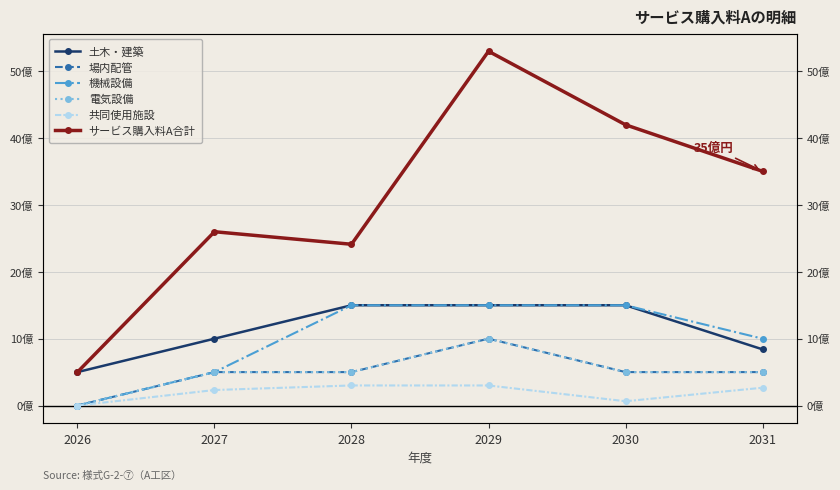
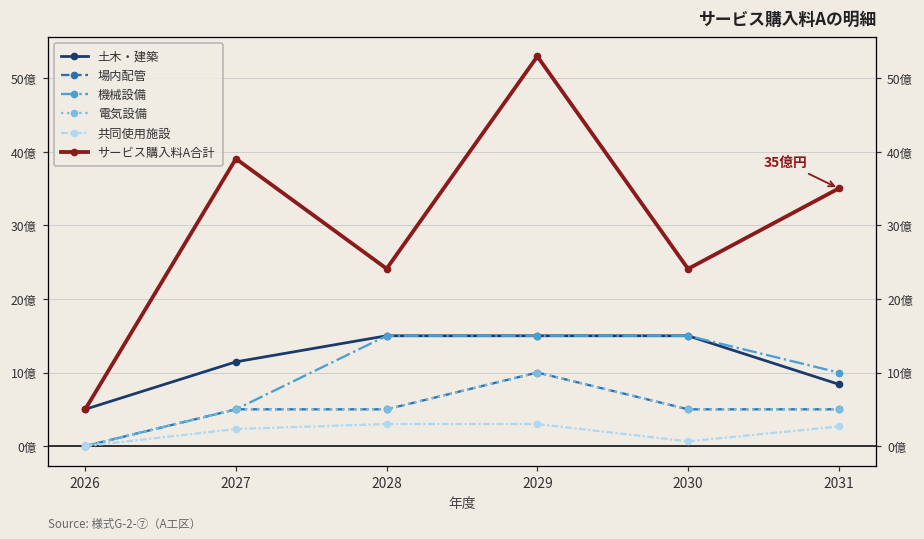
土木・建築, 2027: 10億 -> 11億
サービス購入料A合計, 2027: 26億 -> 39億
サービス購入料A合計, 2030: 42億 -> 24億
